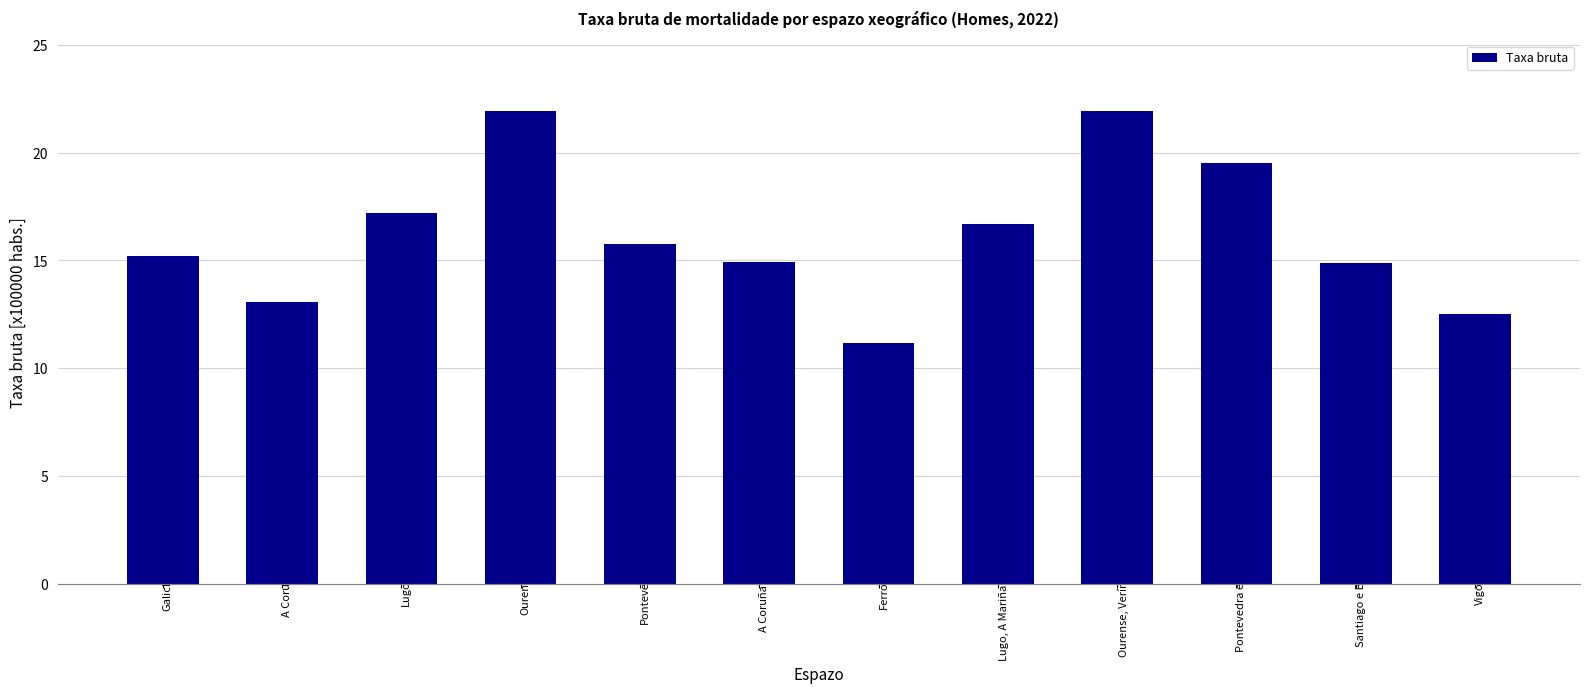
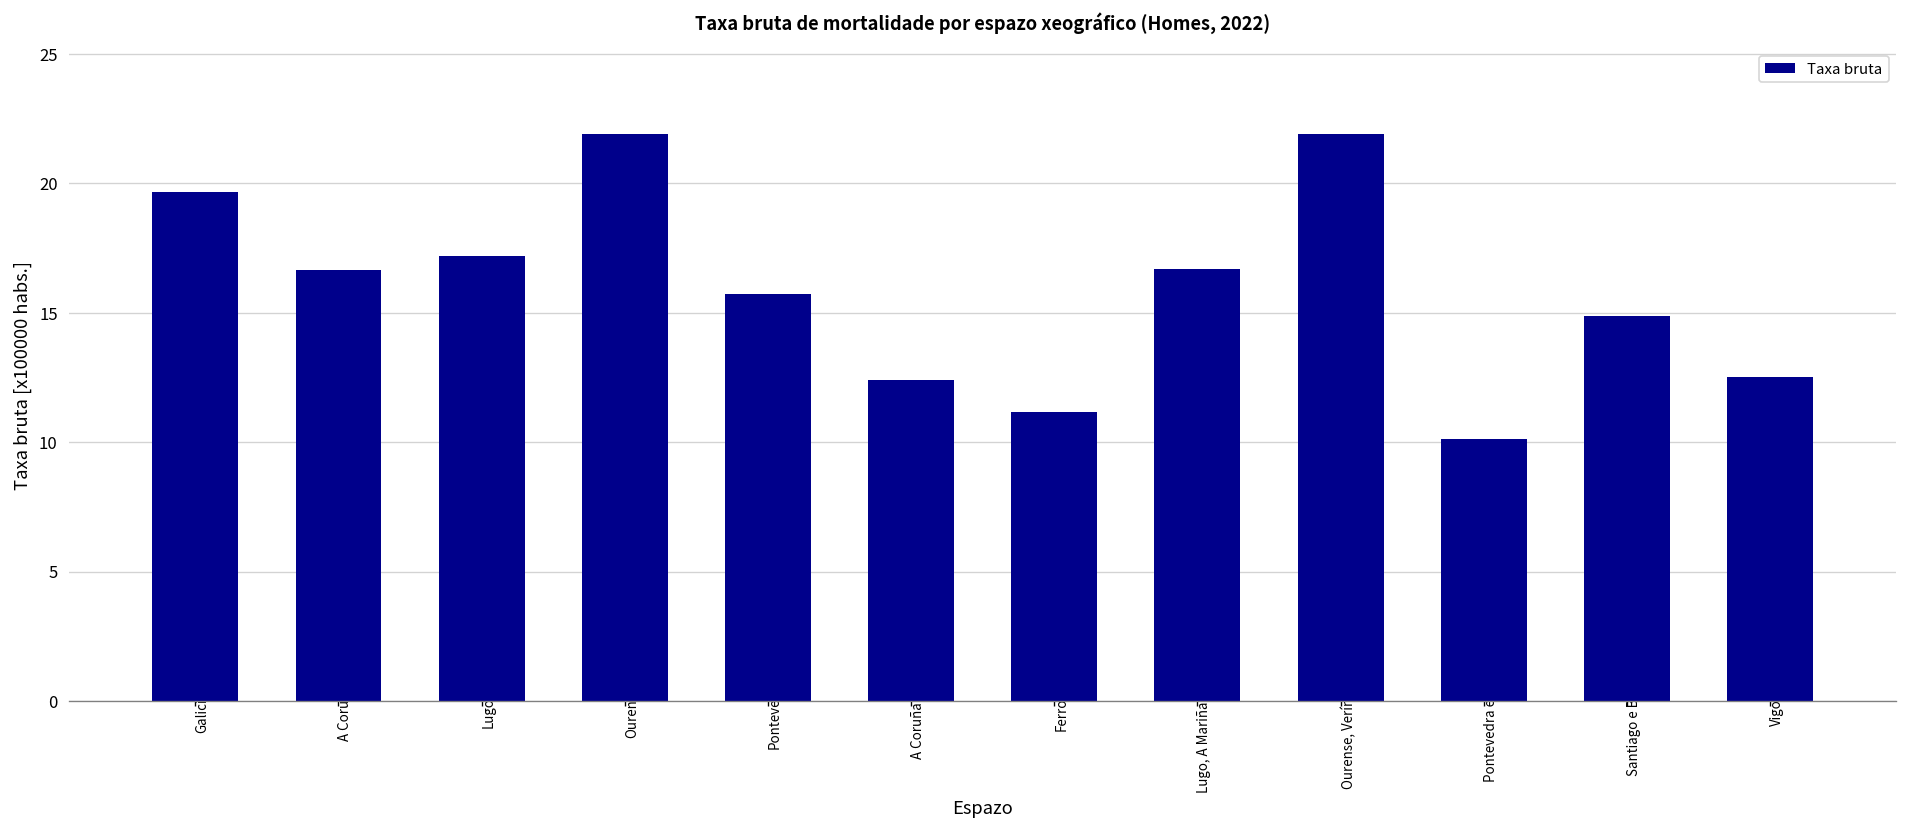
Galicia: 15.2 -> 19.7
A Coruña: 13.1 -> 16.7
A Coruña e Cee: 14.9 -> 12.4
Pontevedra e O Salnés: 19.5 -> 10.1
